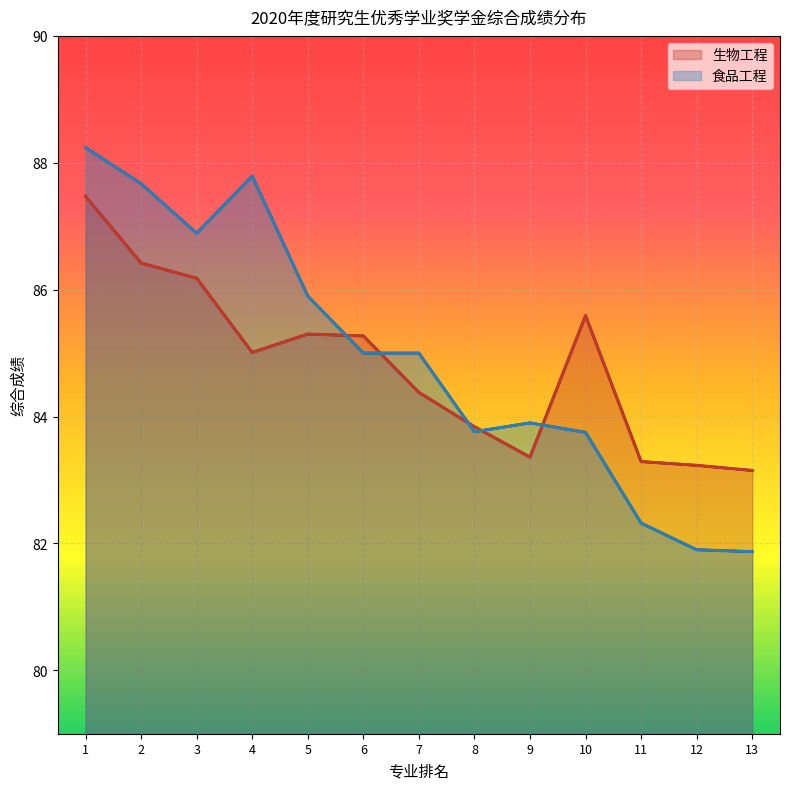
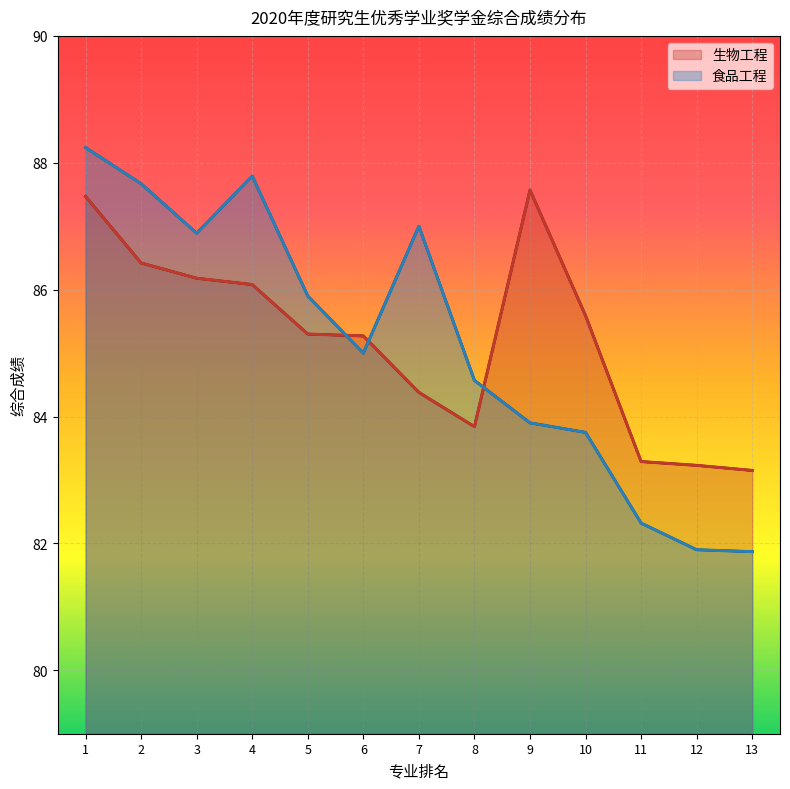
生物工程, 4: 85.0 -> 86.1
食品工程, 7: 85 -> 87
食品工程, 8: 83.8 -> 84.6
生物工程, 9: 83.4 -> 87.6
